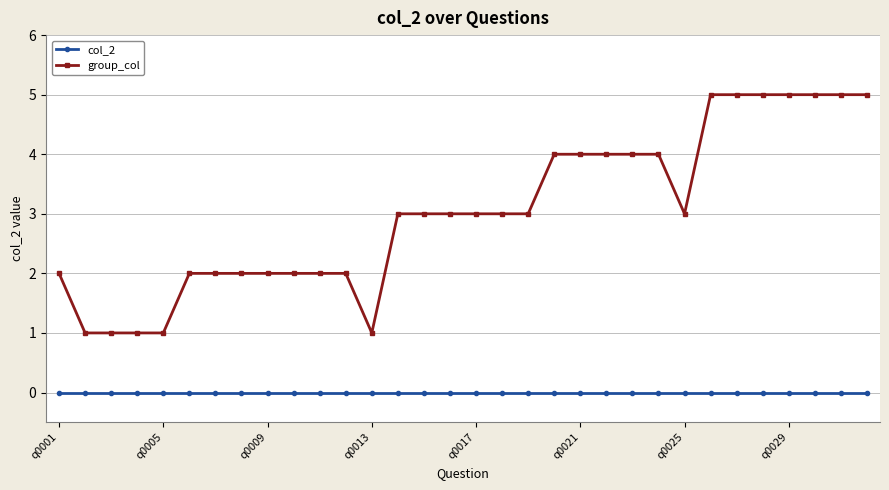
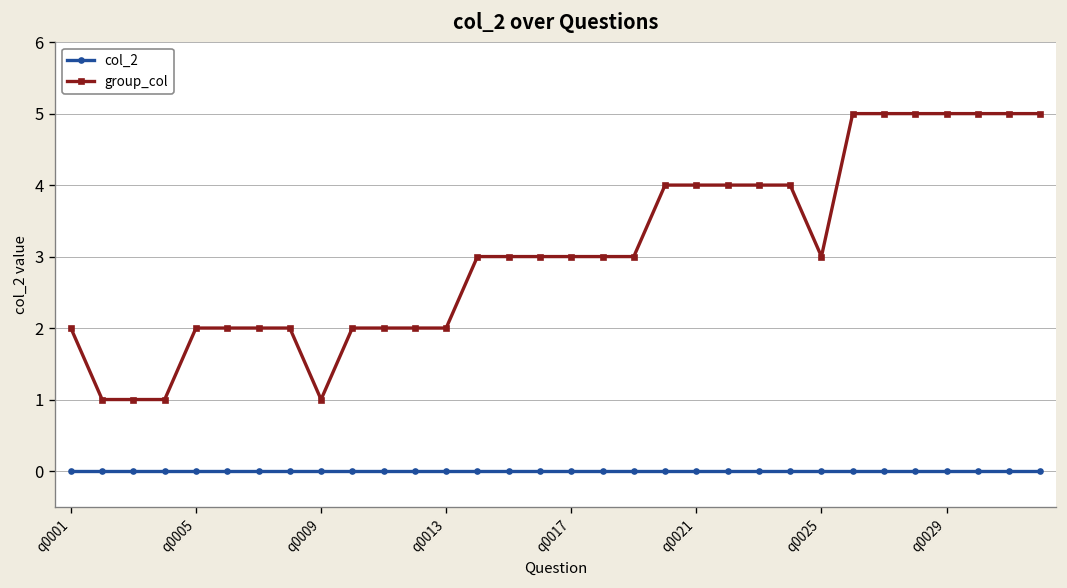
group_col, q0005: 1 -> 2
group_col, q0009: 2 -> 1
group_col, q0013: 1 -> 2
